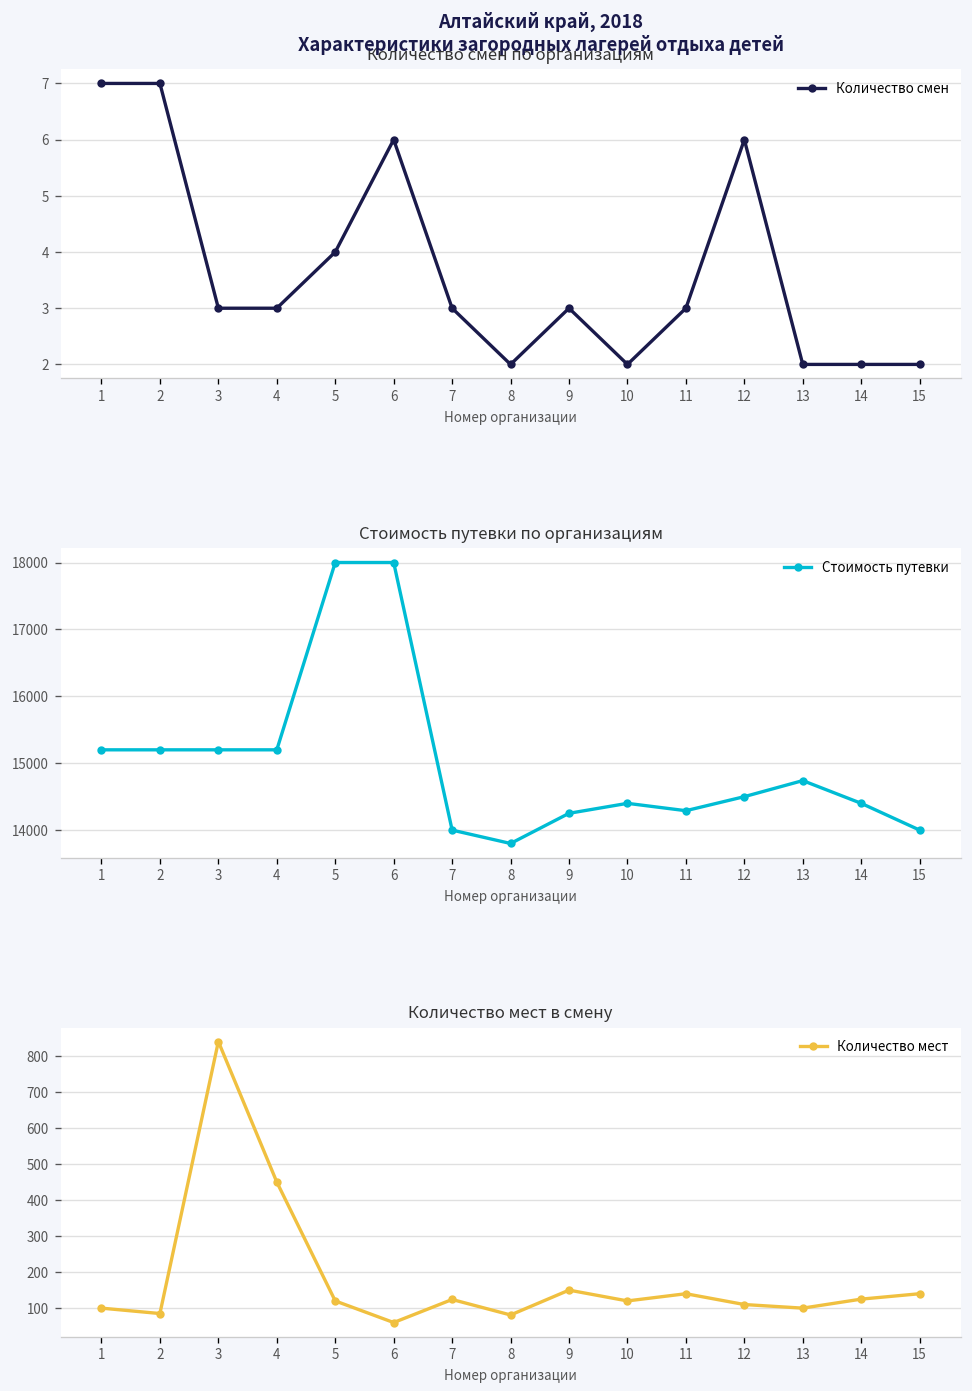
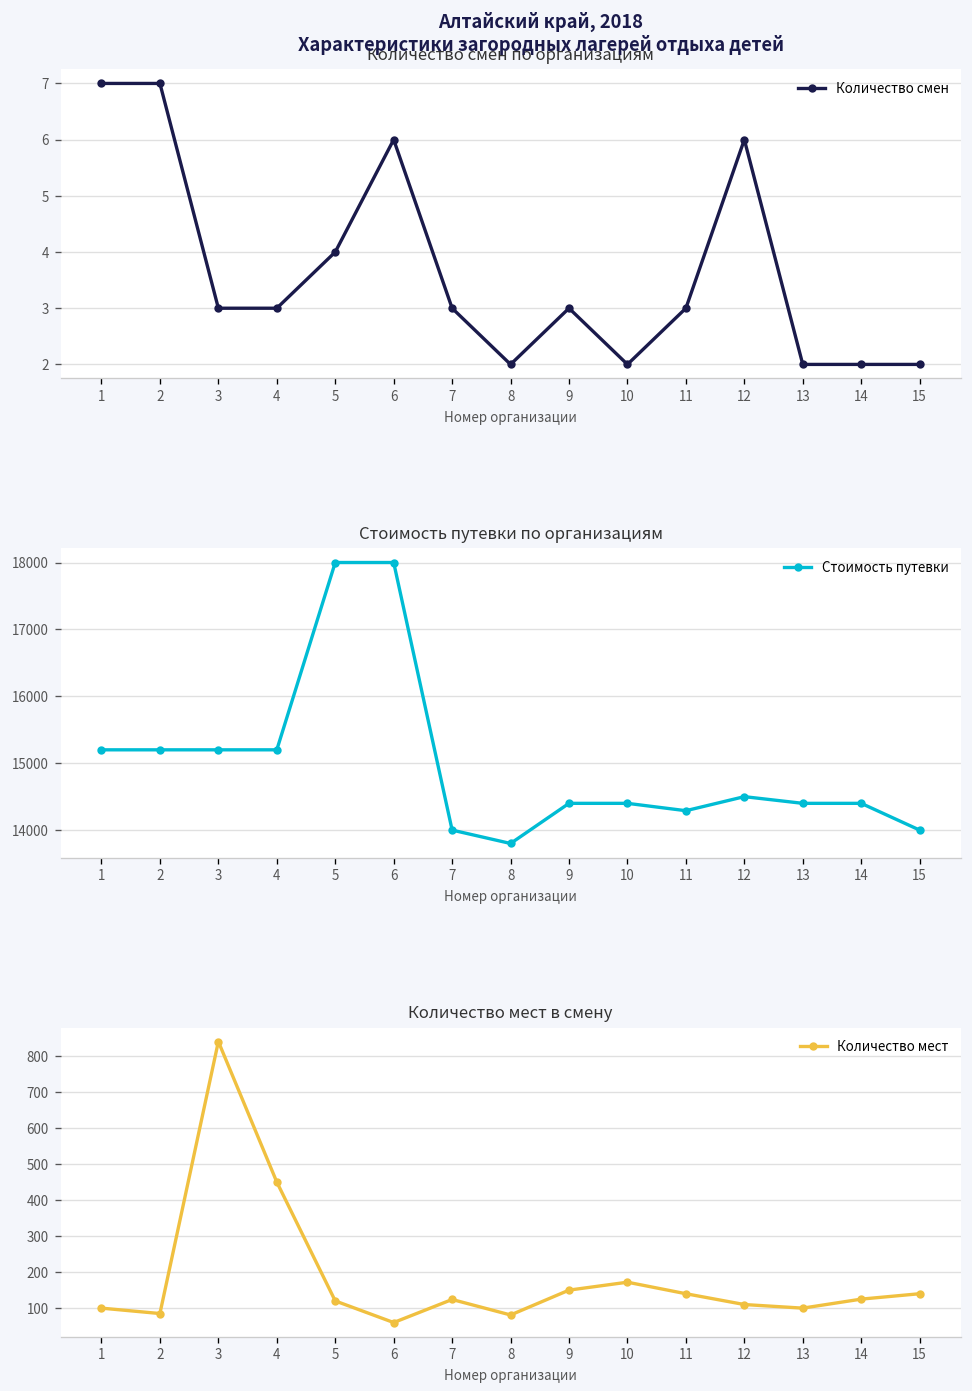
Стоимость путевки по организациям, 9: 14300 -> 14400
Стоимость путевки по организациям, 13: 14700 -> 14400
Количество мест в смену, 10: 120 -> 170
